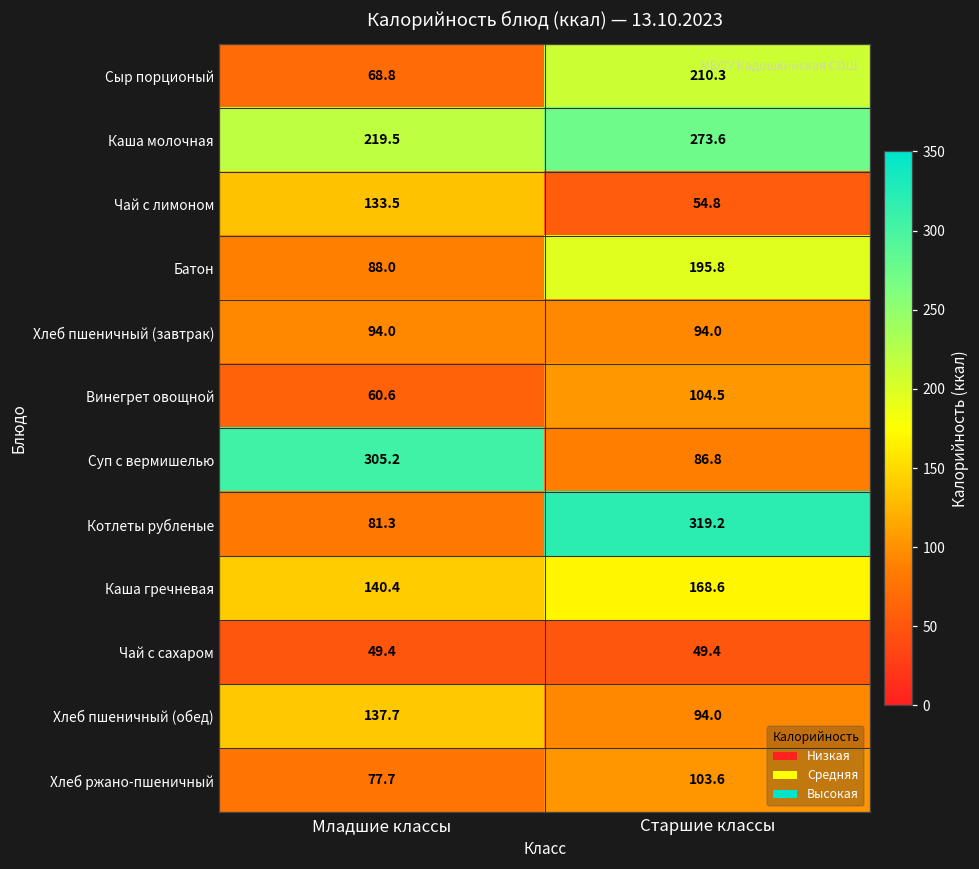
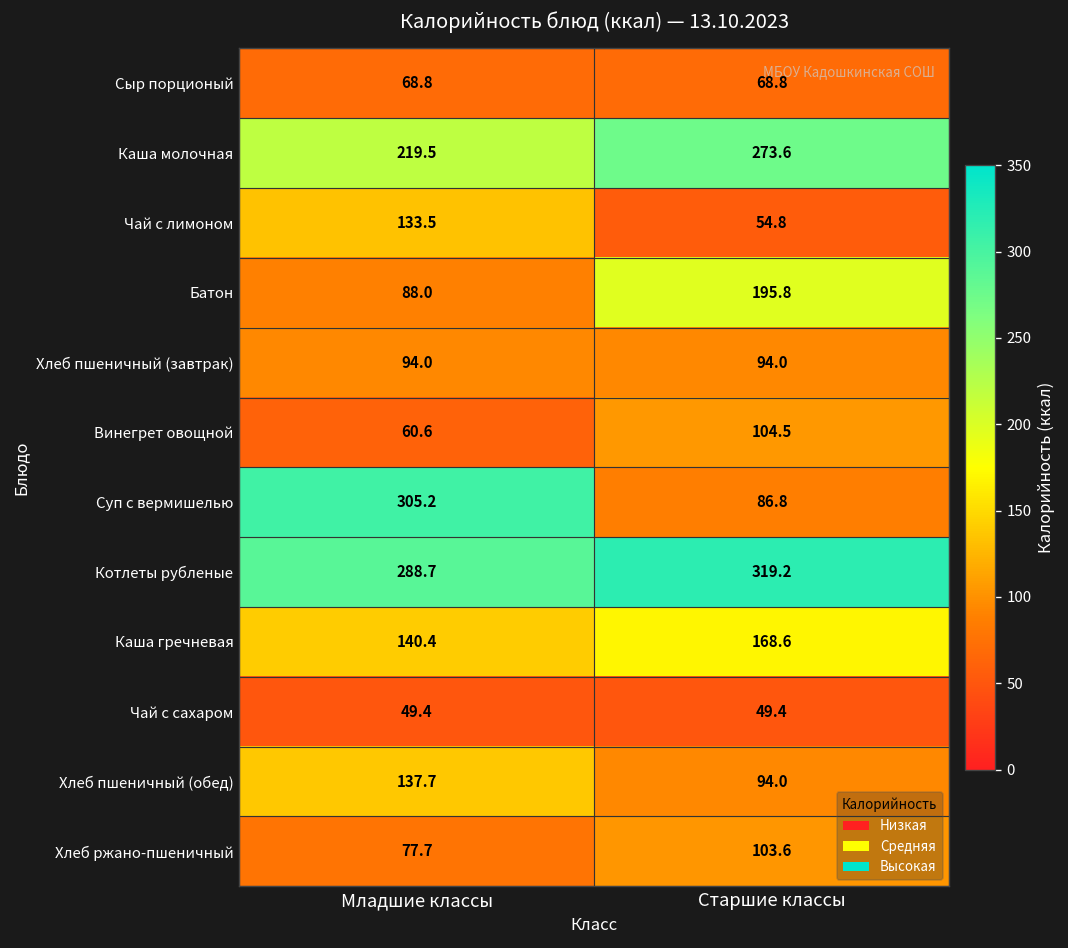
Сыр порционый, Старшие классы: 210.3 -> 68.8
Котлеты рубленые, Младшие классы: 81.3 -> 288.7
